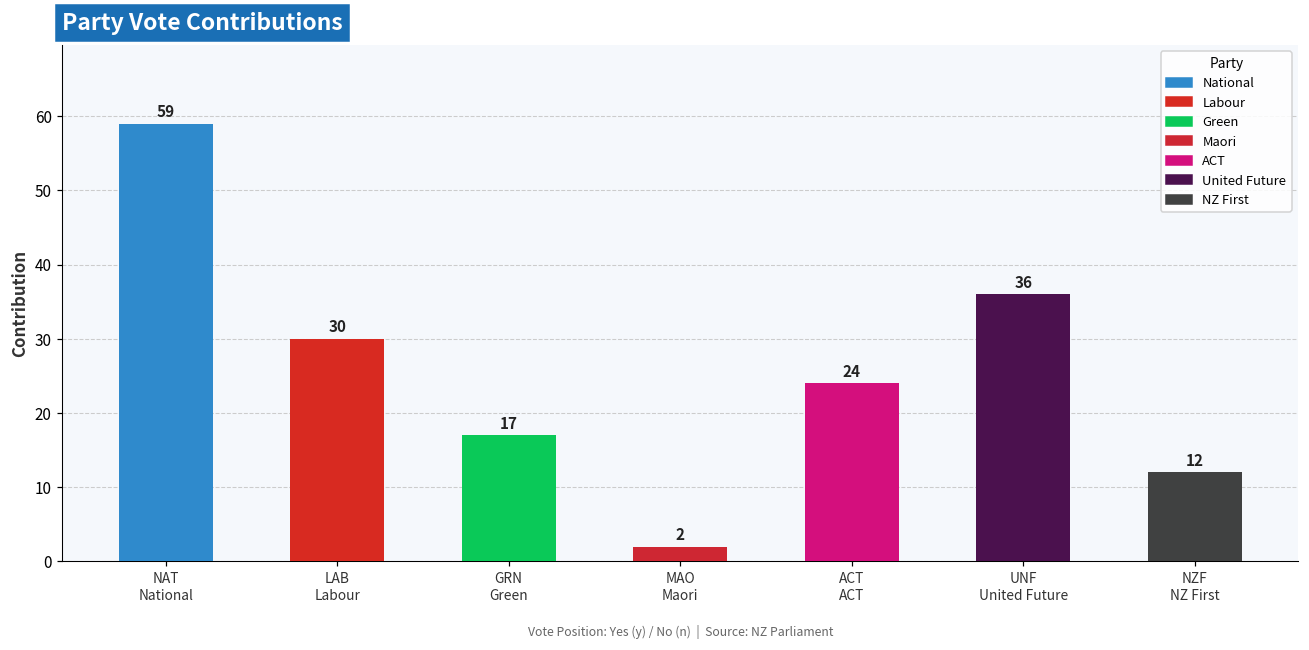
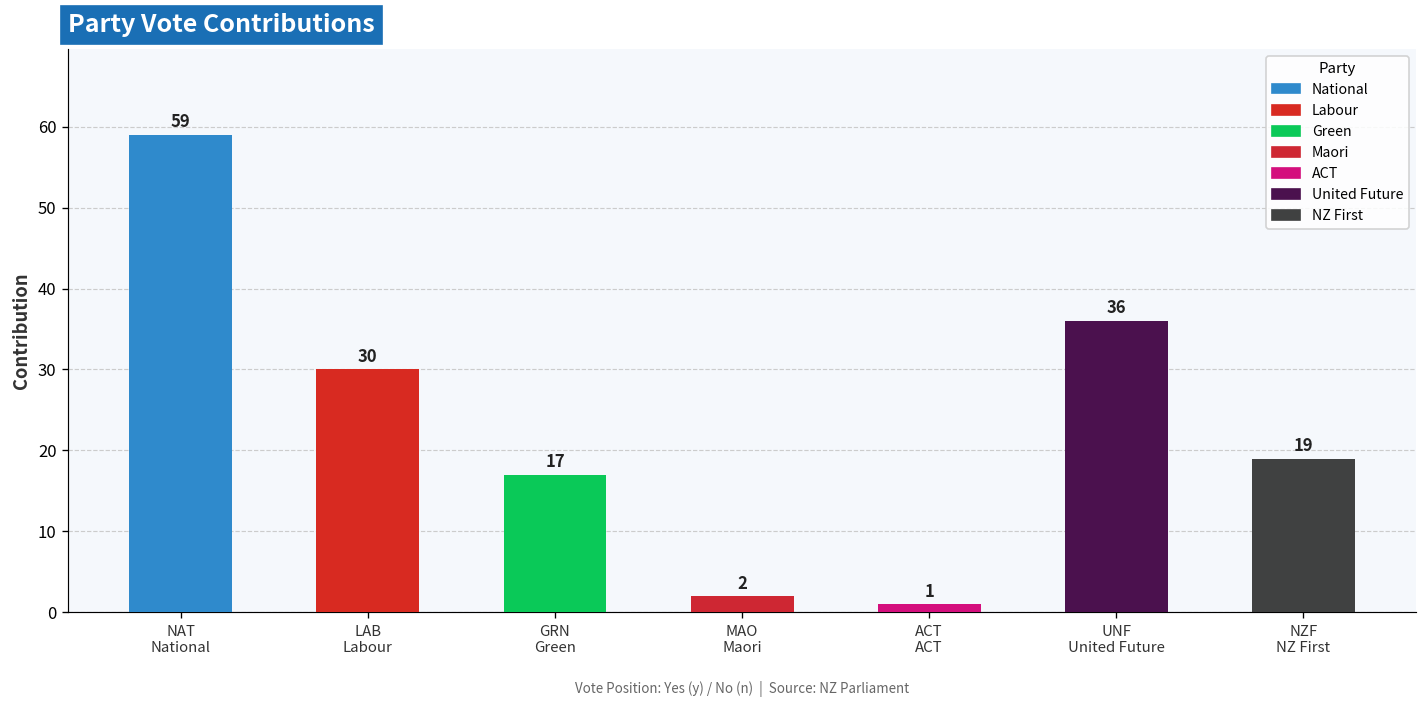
ACT ACT: 24 -> 1
NZF NZ First: 12 -> 19
